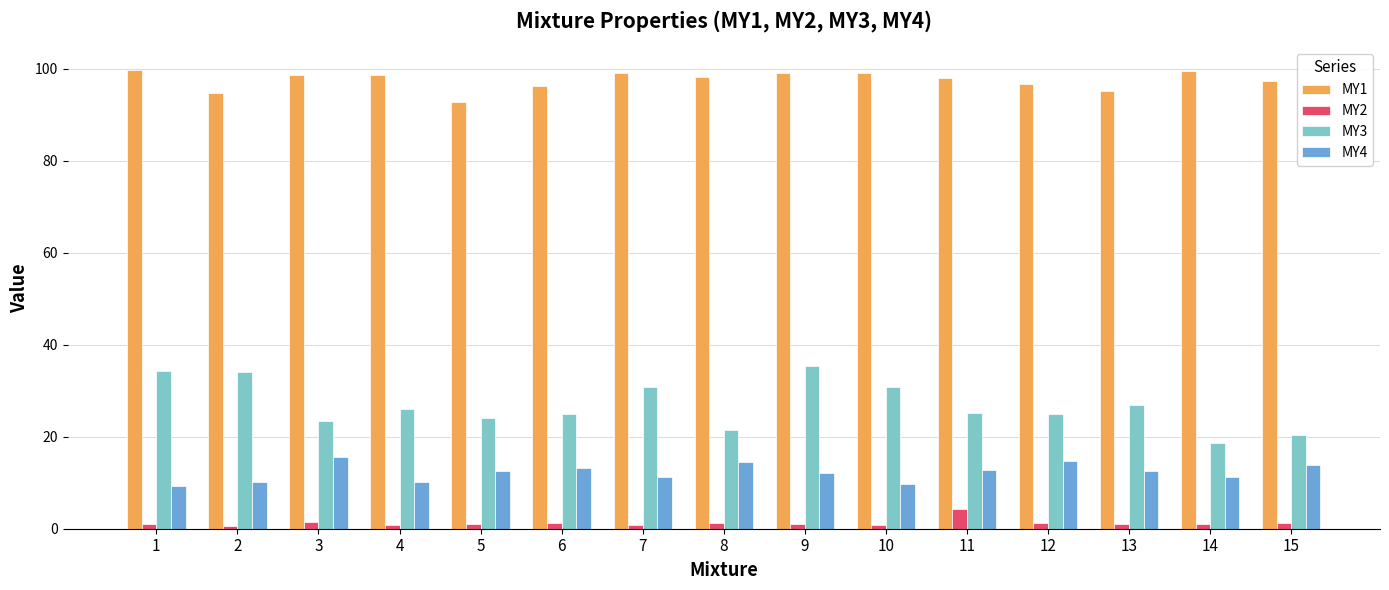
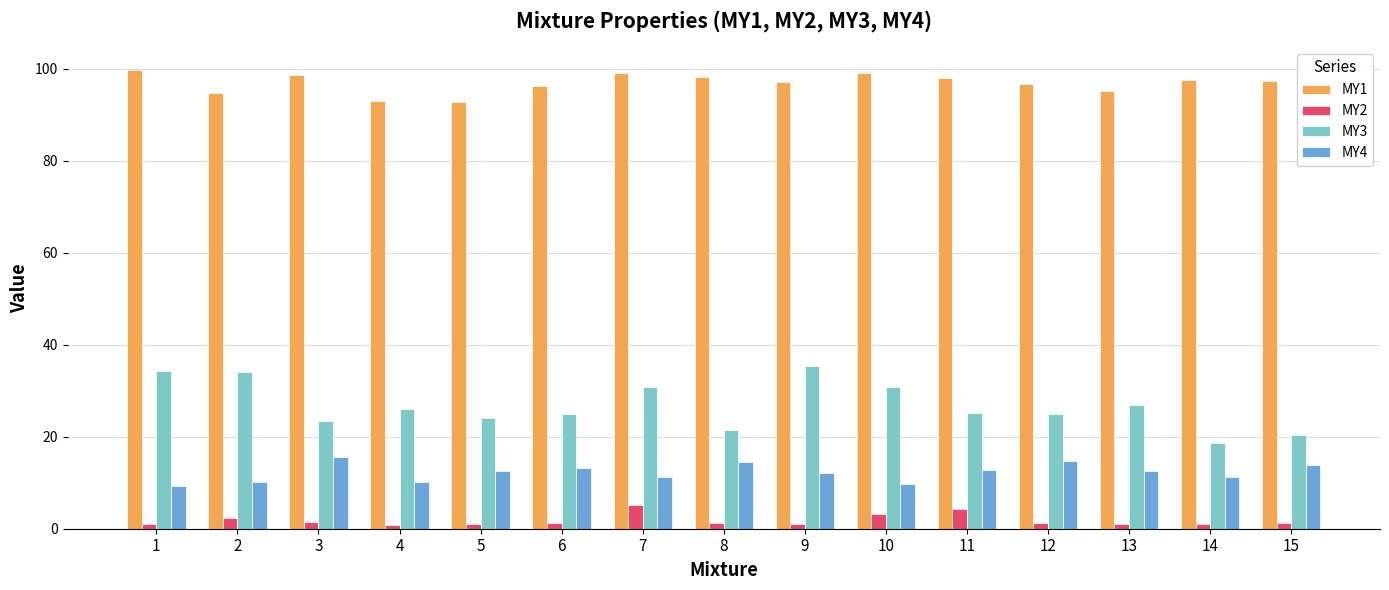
MY2, 2: 1 -> 2
MY1, 4: 99 -> 93
MY2, 7: 1 -> 5
MY1, 9: 99 -> 97
MY2, 10: 1 -> 3
MY1, 14: 99 -> 98
